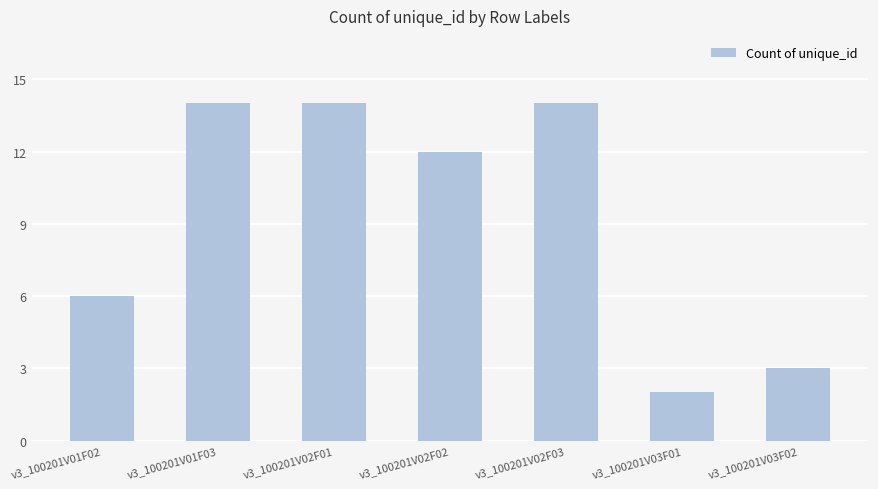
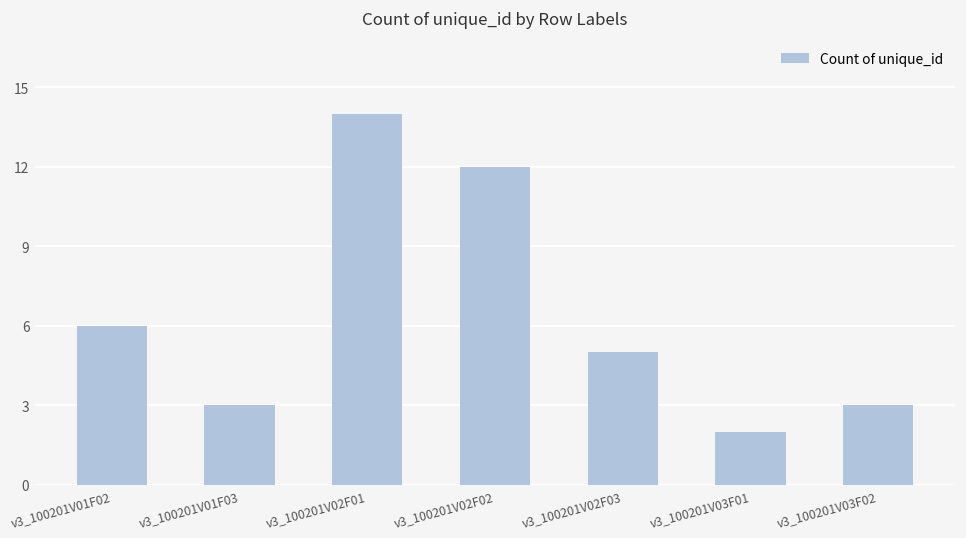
v3_100201V01F03: 14 -> 3
v3_100201V02F03: 14 -> 5
